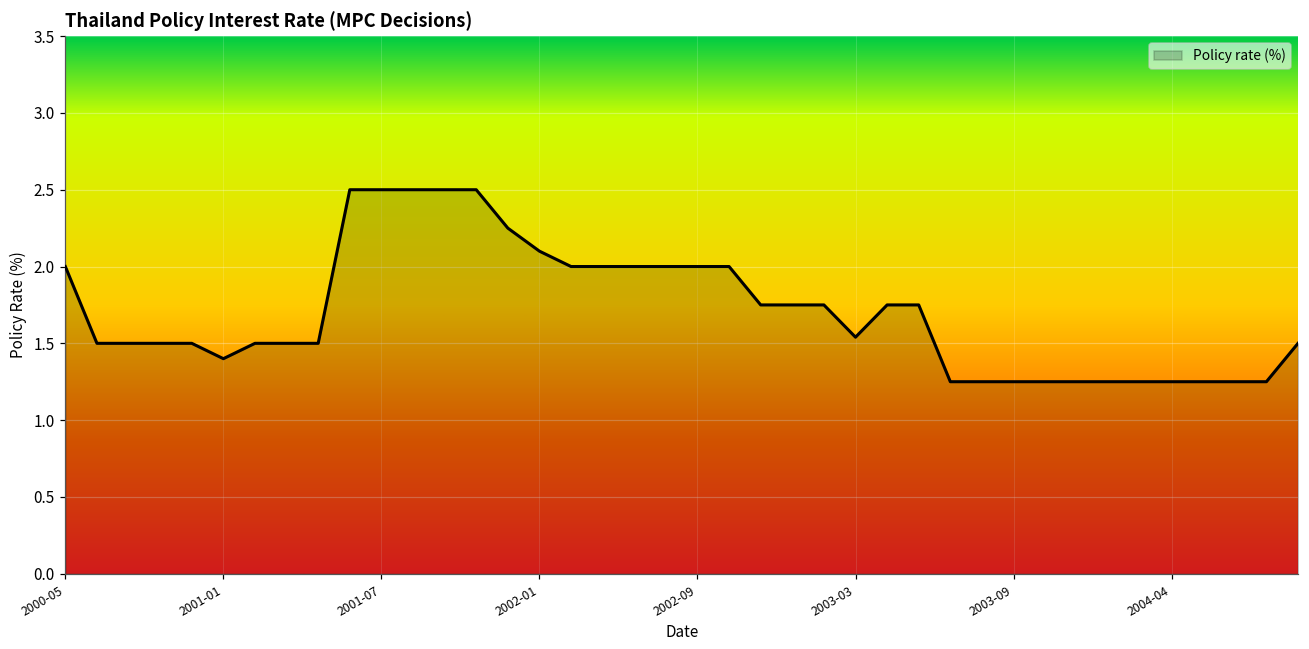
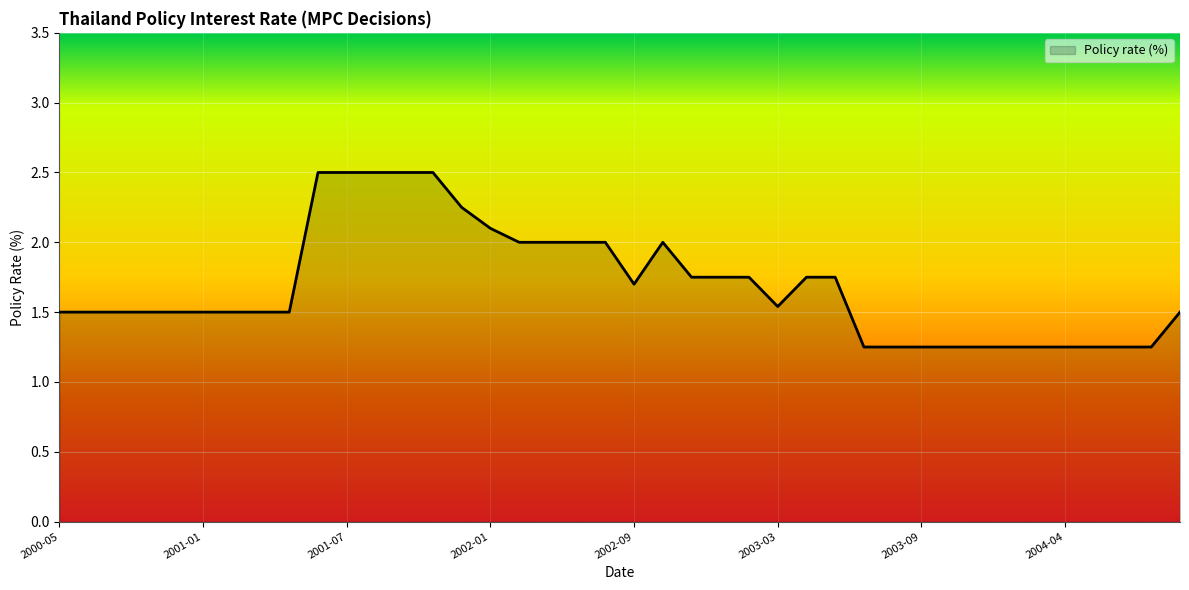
2000-05: 2.0 -> 1.5
2001-01: 1.4 -> 1.5
2002-09: 2.0 -> 1.7
